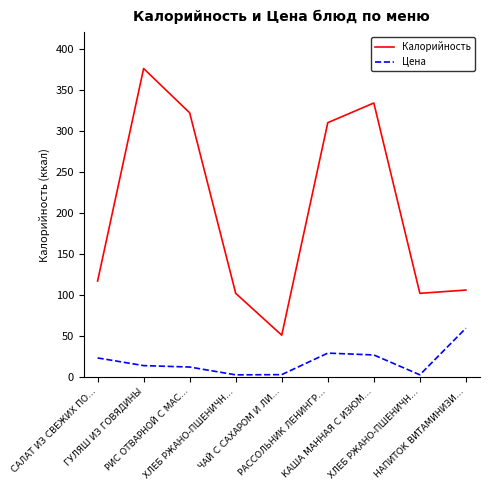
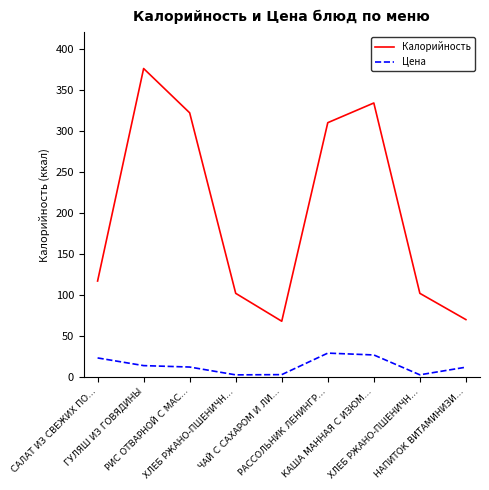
Калорийность, ЧАЙ С САХАРОМ И ЛИ…: 50 -> 70
Калорийность, НАПИТОК ВИТАМИНИЗИ…: 110 -> 70
Цена, НАПИТОК ВИТАМИНИЗИ…: 60 -> 10
